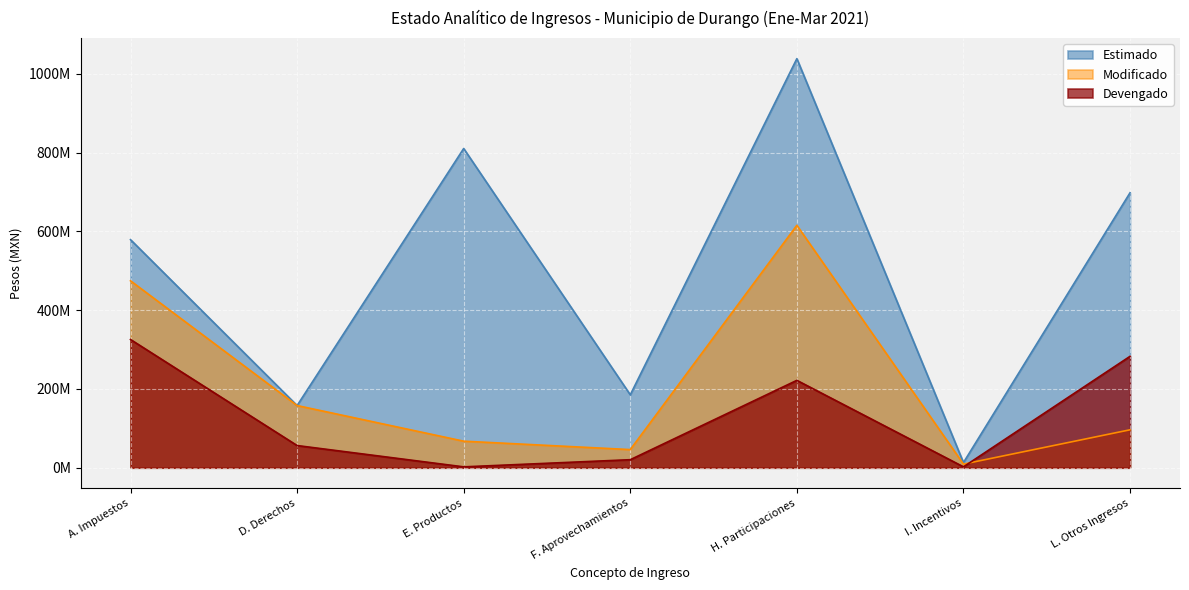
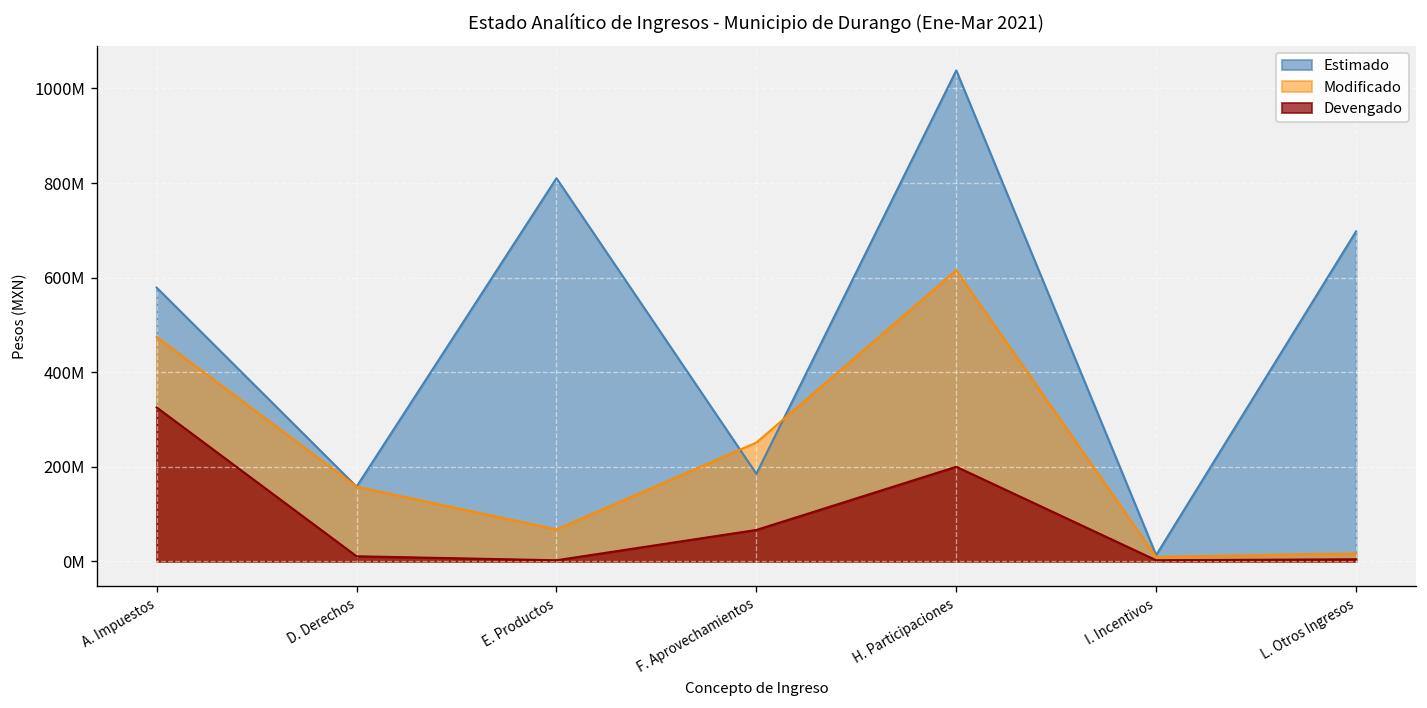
Devengado, D. Derechos: 60000000 -> 10000000
Modificado, F. Aprovechamientos: 50000000 -> 250000000
Devengado, F. Aprovechamientos: 20000000 -> 70000000
Devengado, H. Participaciones: 220000000 -> 200000000
Modificado, L. Otros Ingresos: 100000000 -> 20000000
Devengado, L. Otros Ingresos: 280000000 -> 0
